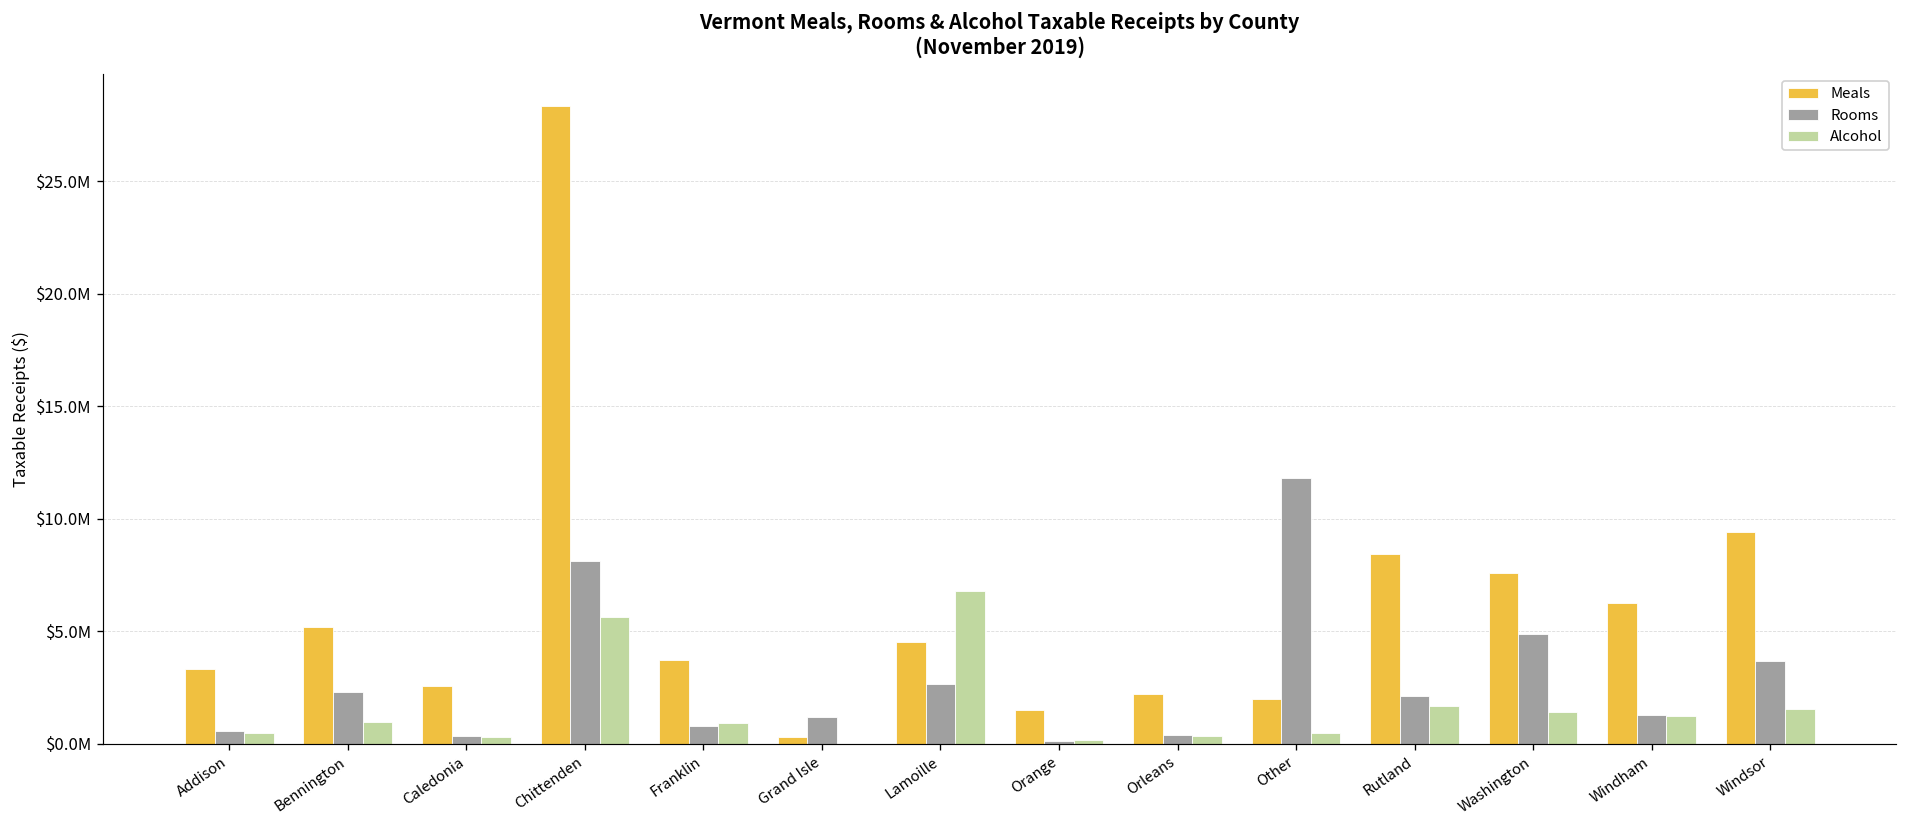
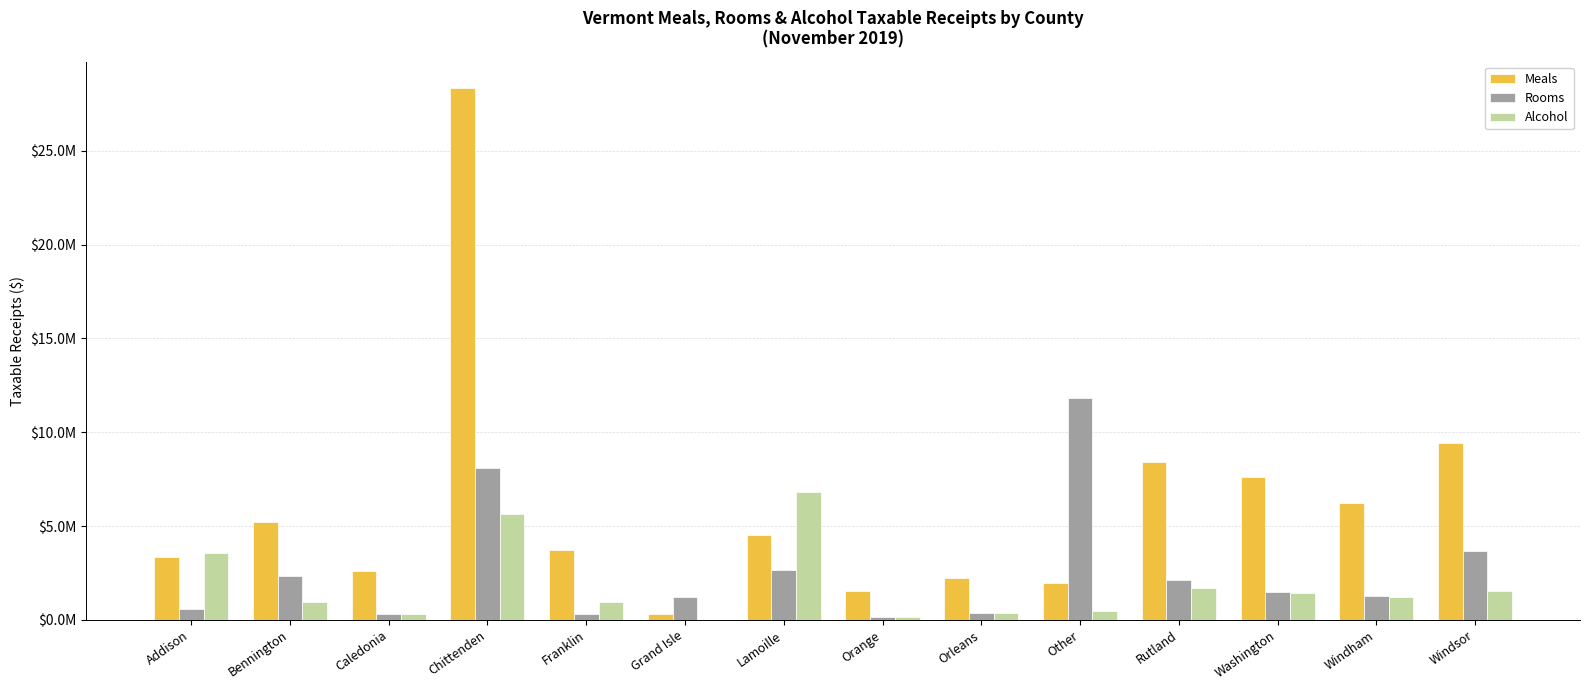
Alcohol, Addison: $500000 -> $3600000
Rooms, Franklin: $800000 -> $300000
Rooms, Washington: $4900000 -> $1500000
